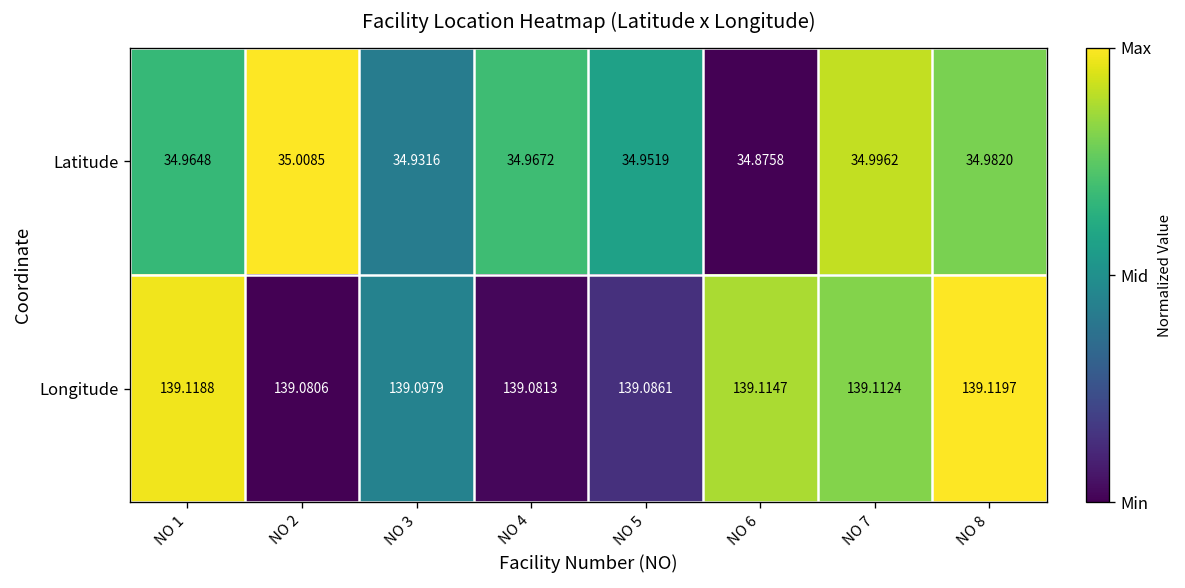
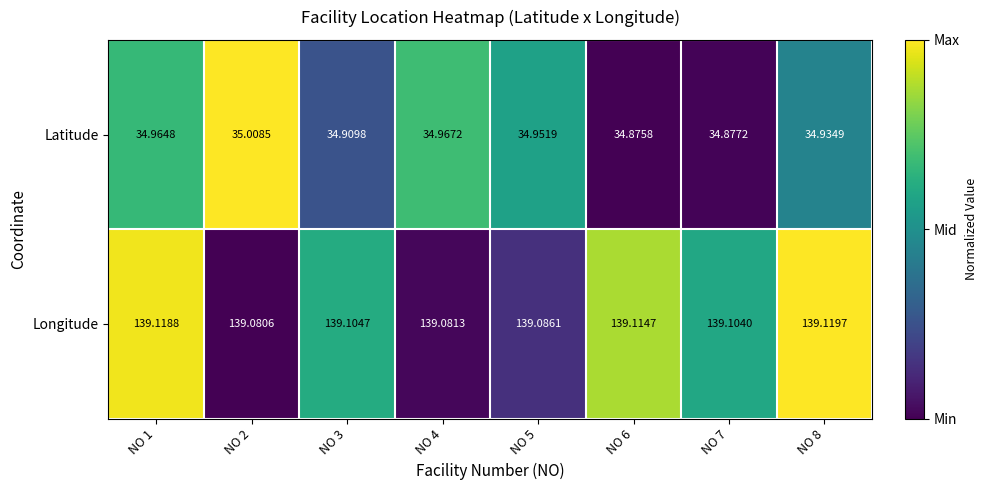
Latitude, NO 3: 34.9316 -> 34.9098
Latitude, NO 7: 34.9962 -> 34.8772
Latitude, NO 8: 34.9820 -> 34.9349
Longitude, NO 3: 139.0979 -> 139.1047
Longitude, NO 7: 139.1124 -> 139.1040
